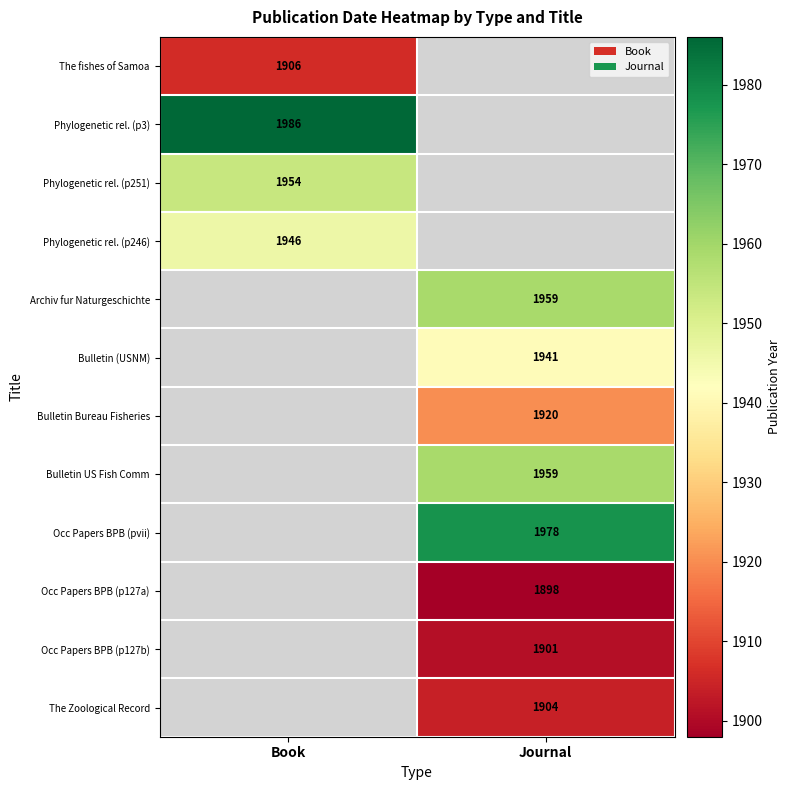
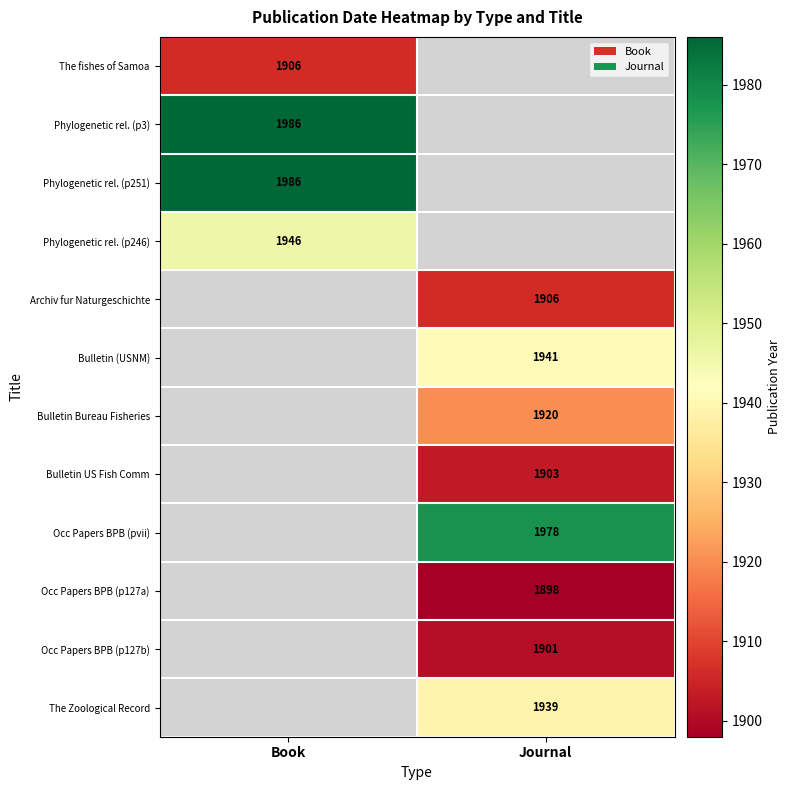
Phylogenetic rel. (p251), Book: 1954 -> 1986
Archiv fur Naturgeschichte, Journal: 1959 -> 1906
Bulletin US Fish Comm, Journal: 1959 -> 1903
The Zoological Record, Journal: 1904 -> 1939
